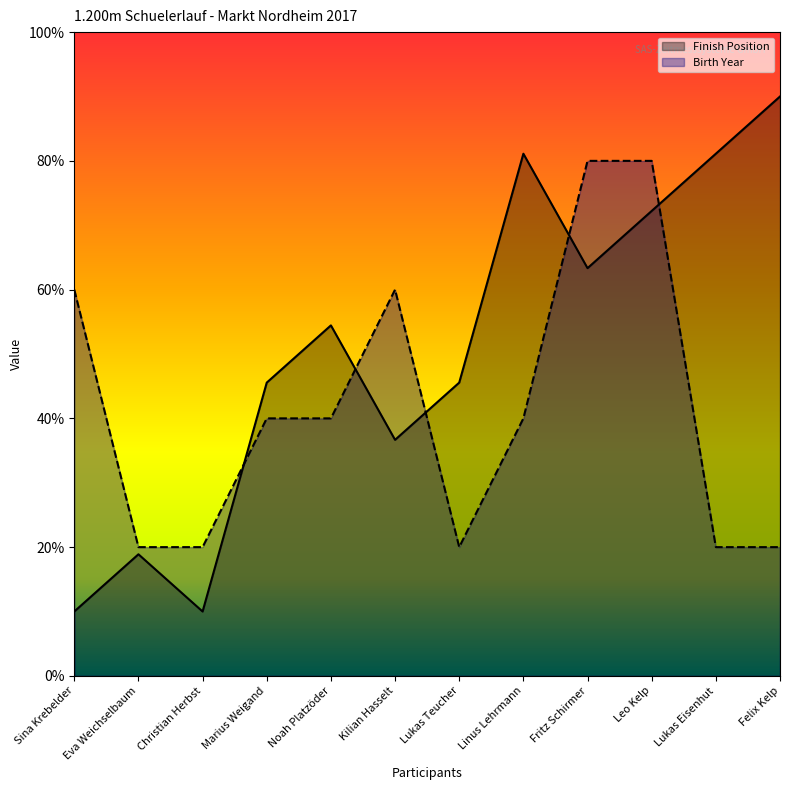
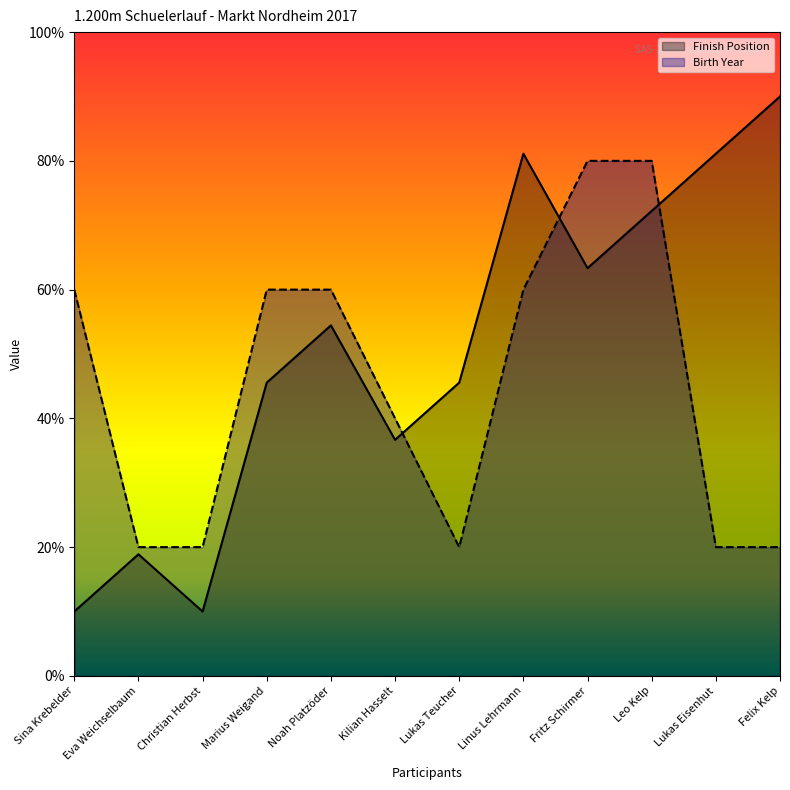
Birth Year, Marius Weigand: 40% -> 60%
Birth Year, Noah Platzöder: 40% -> 60%
Birth Year, Kilian Hasselt: 60% -> 40%
Birth Year, Linus Lehrmann: 40% -> 60%
